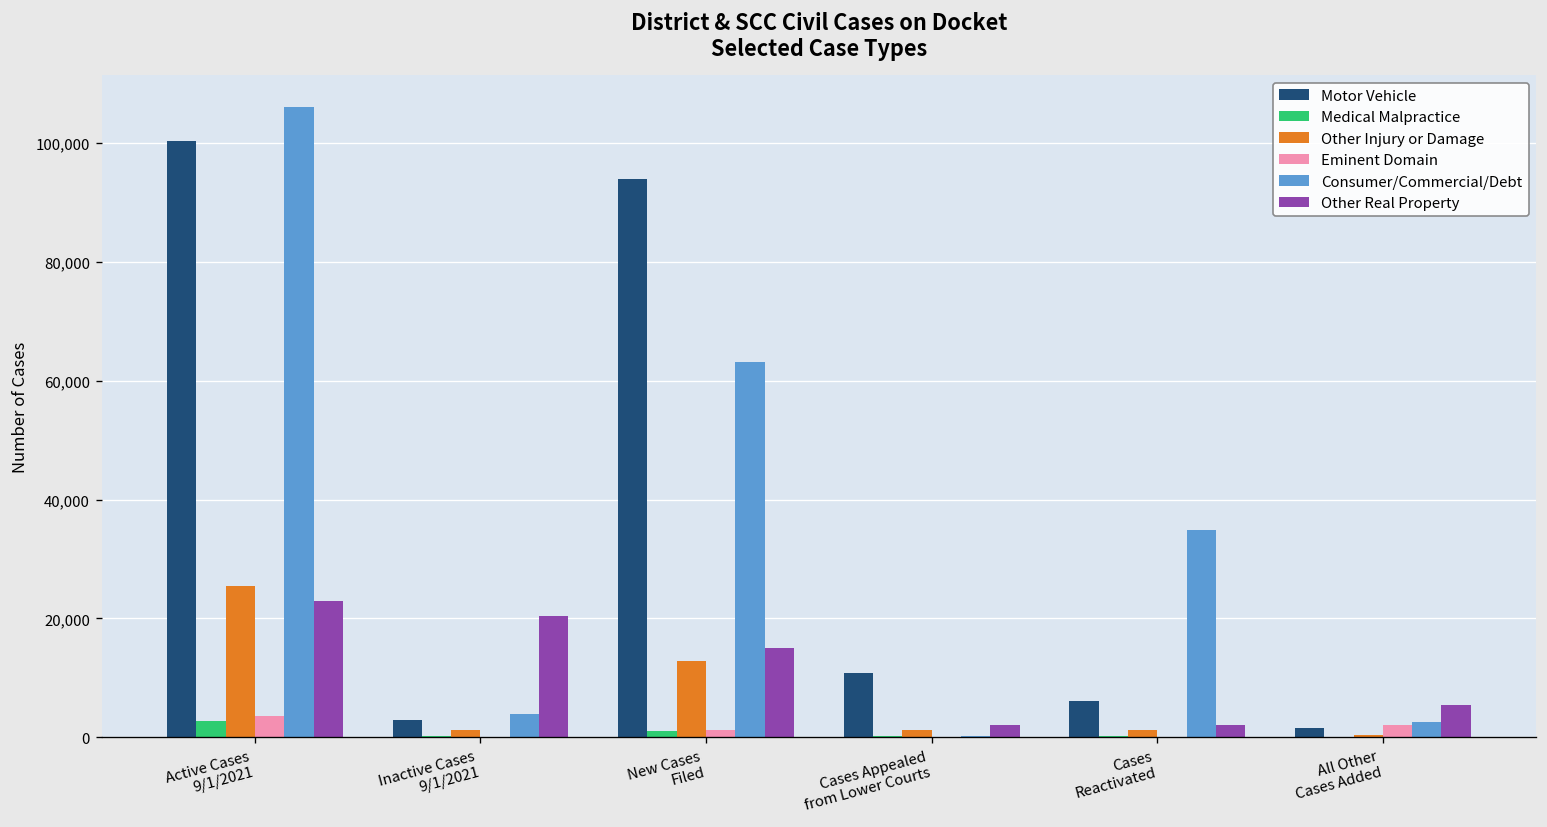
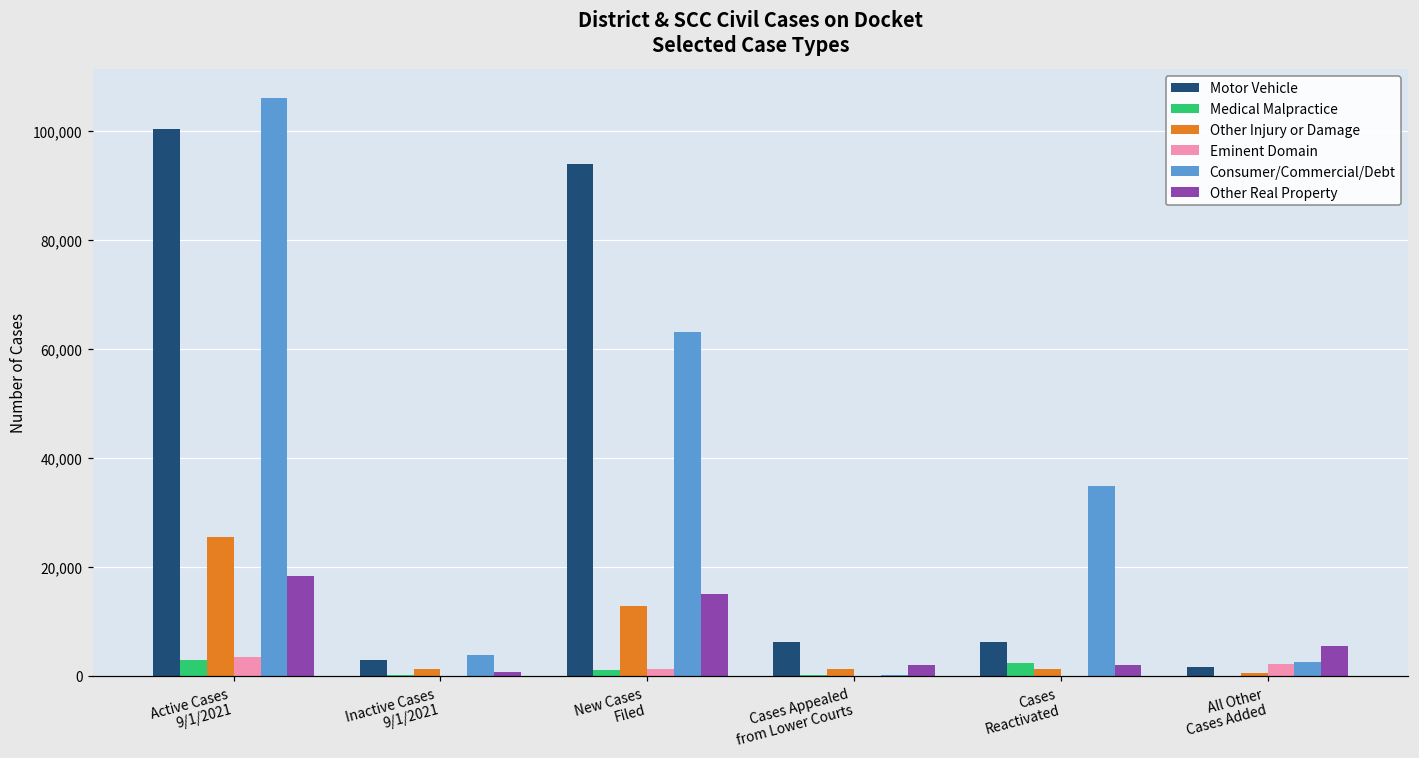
Other Real Property, Active Cases 9/1/2021: 23,000 -> 18,000
Other Real Property, Inactive Cases 9/1/2021: 20,000 -> 1,000
Motor Vehicle, Cases Appealed from Lower Courts: 11,000 -> 6,000
Medical Malpractice, Cases Reactivated: 0 -> 2,000
